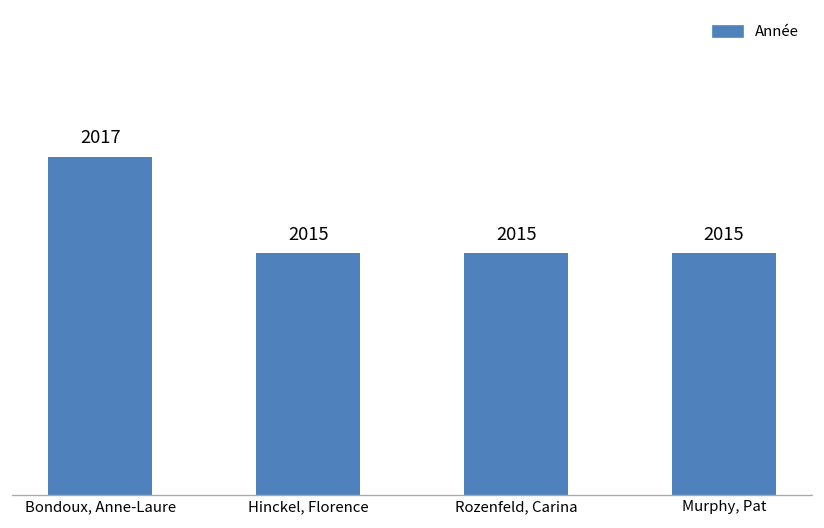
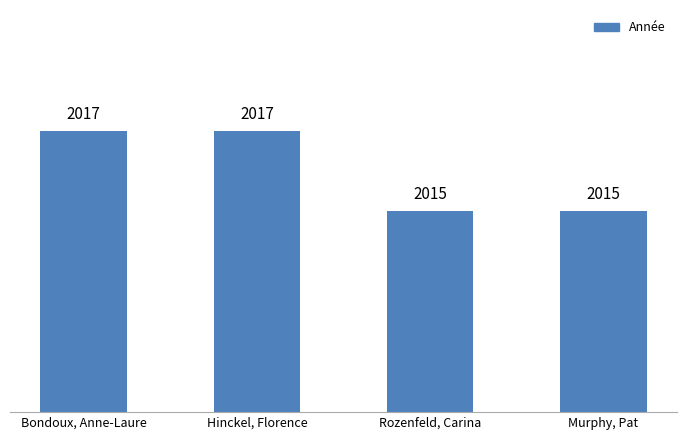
Hinckel, Florence: 2015 -> 2017
